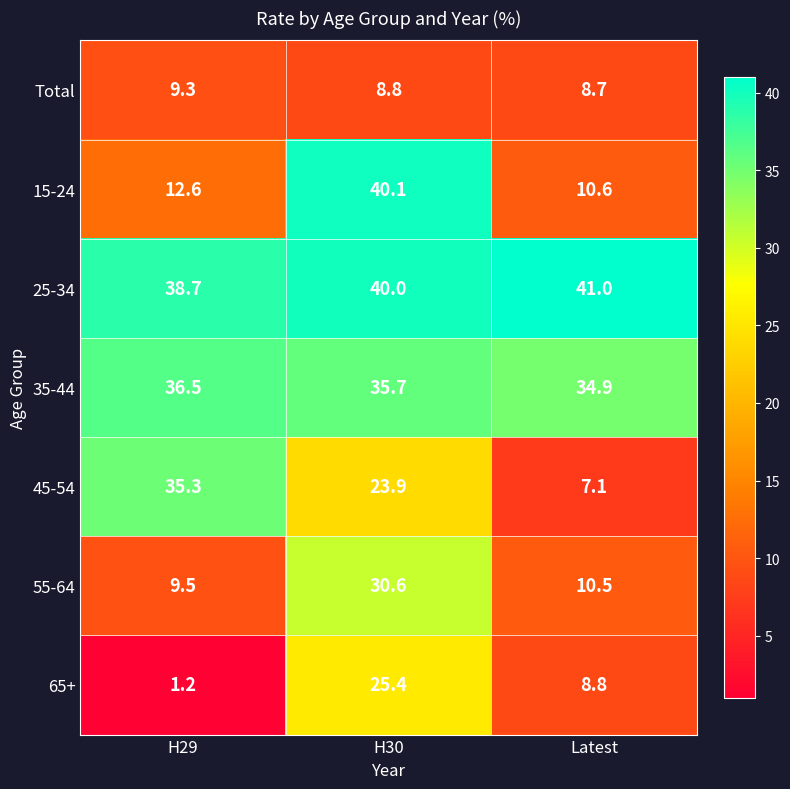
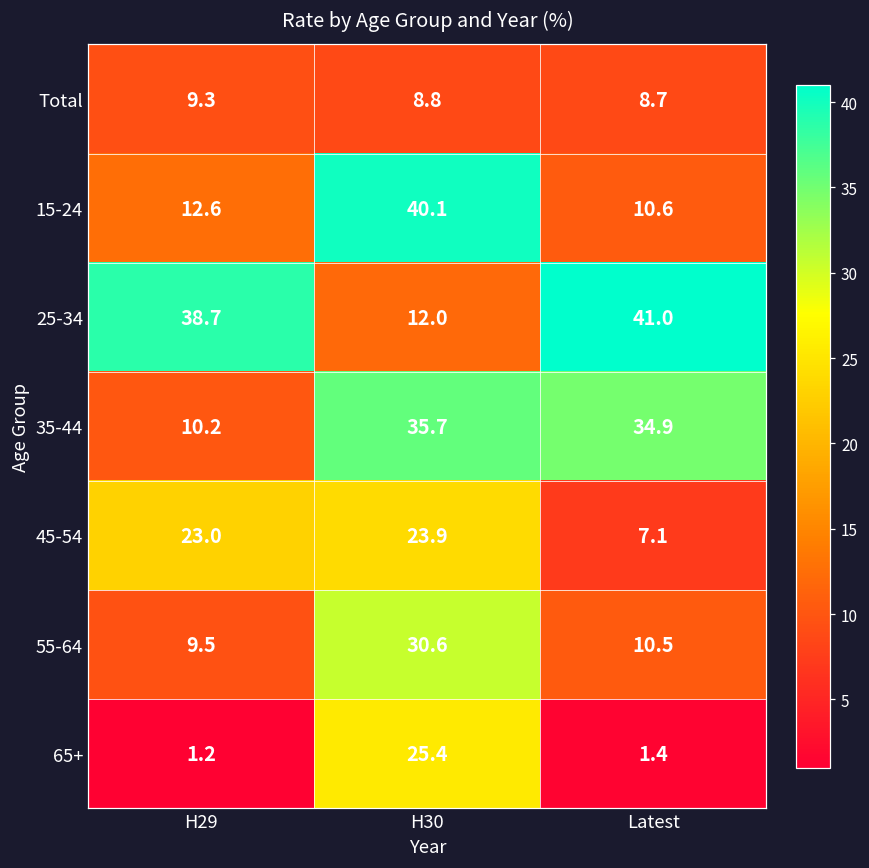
25-34, H30: 40.0 -> 12.0
35-44, H29: 36.5 -> 10.2
45-54, H29: 35.3 -> 23.0
65+, Latest: 8.8 -> 1.4
